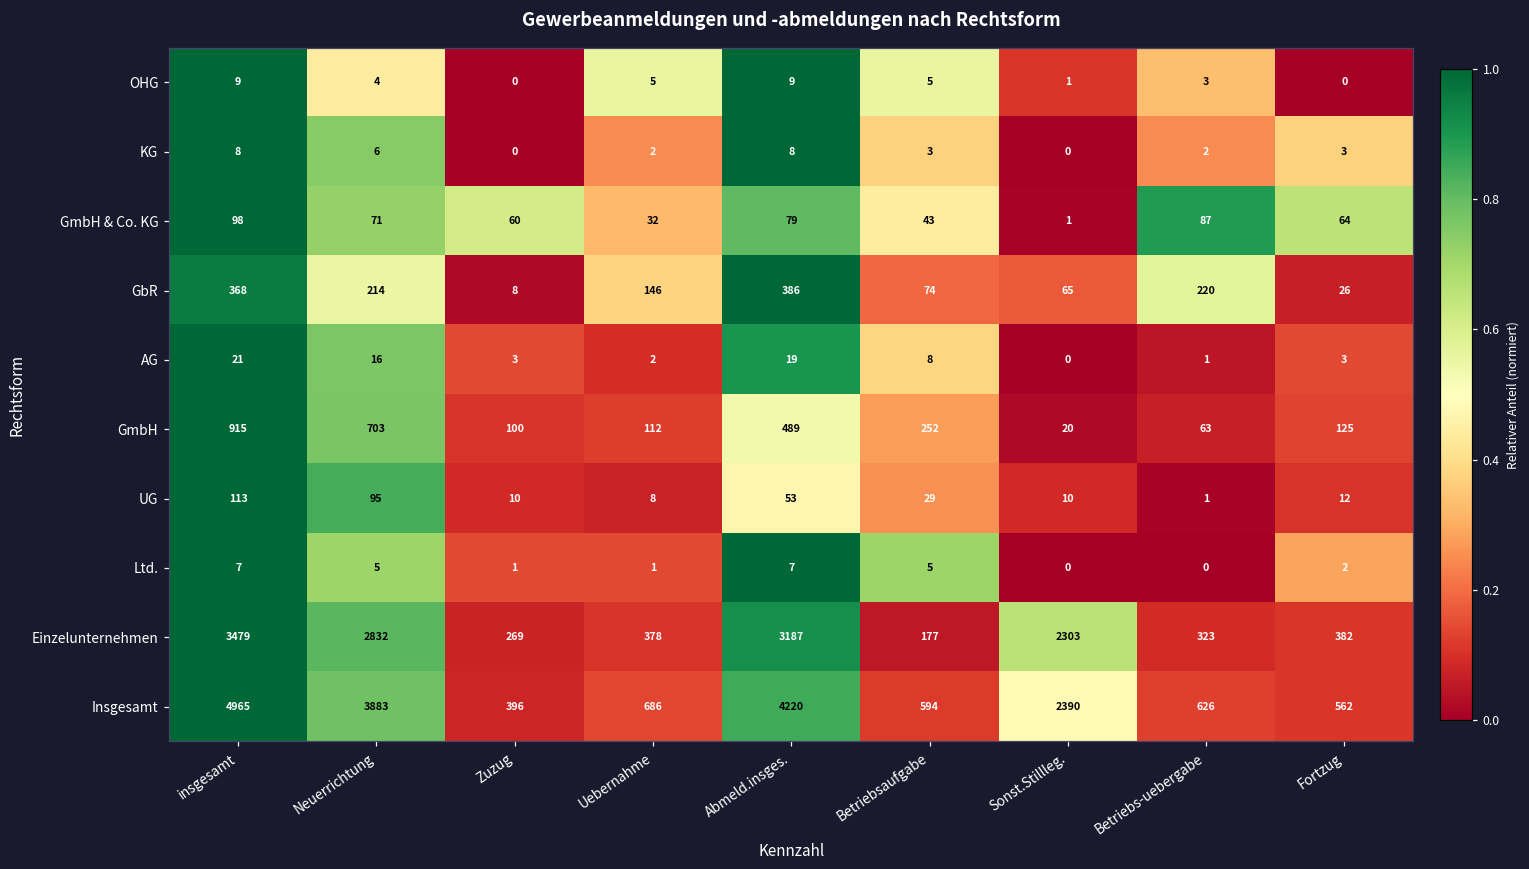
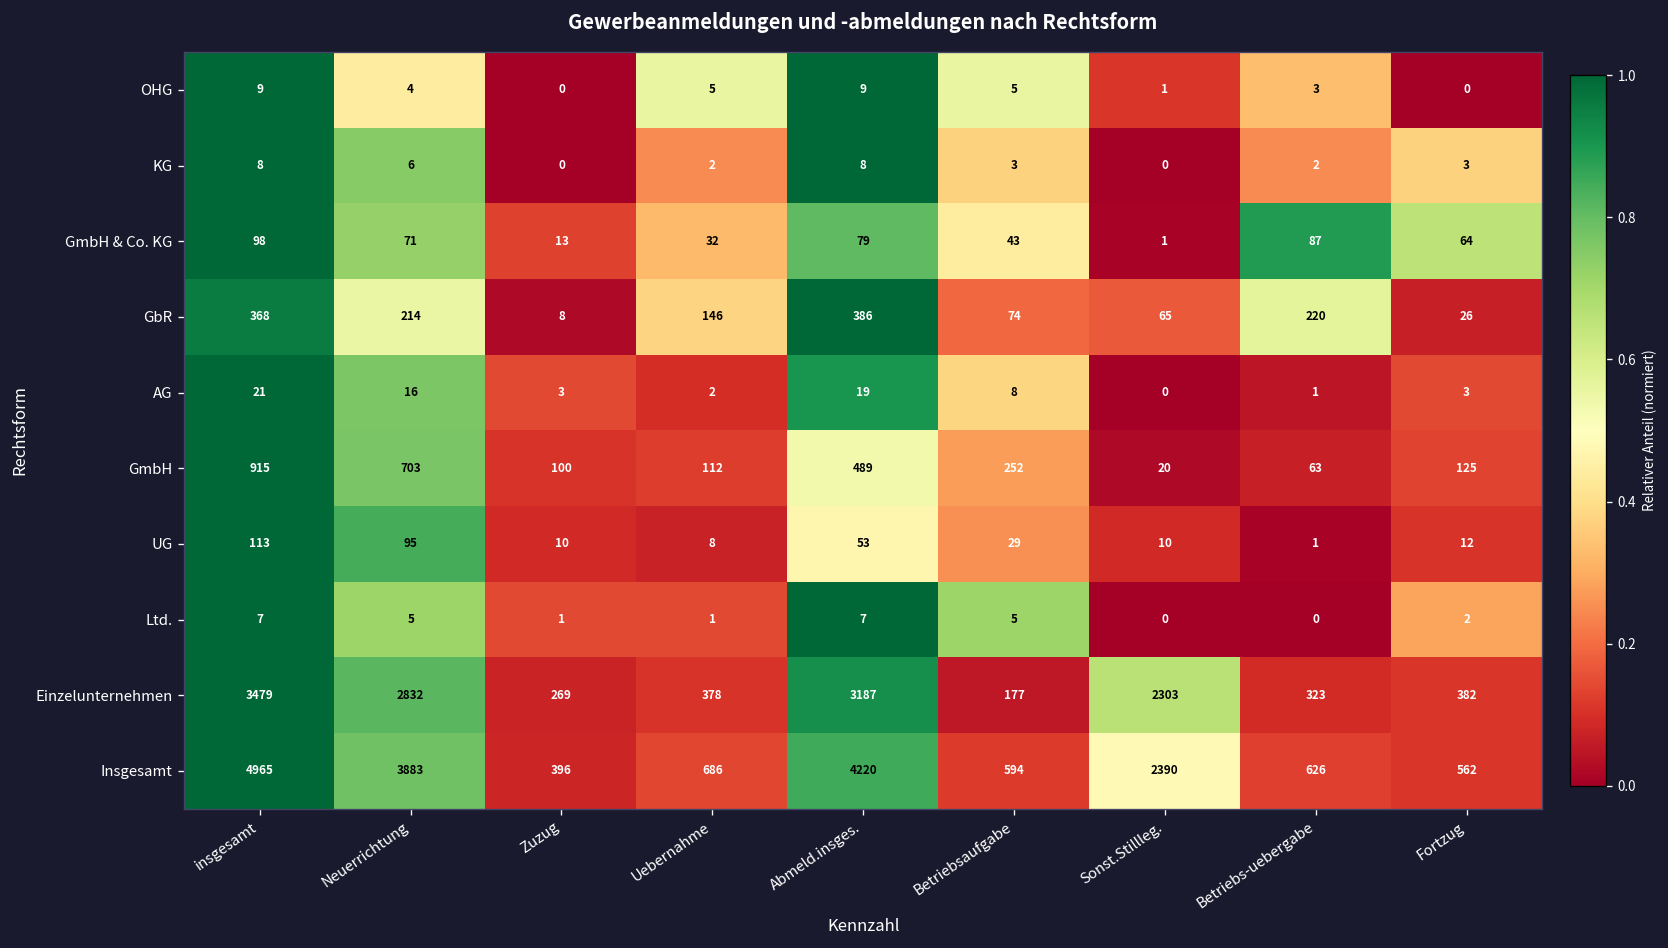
GmbH & Co. KG, Zuzug: 60 -> 13
